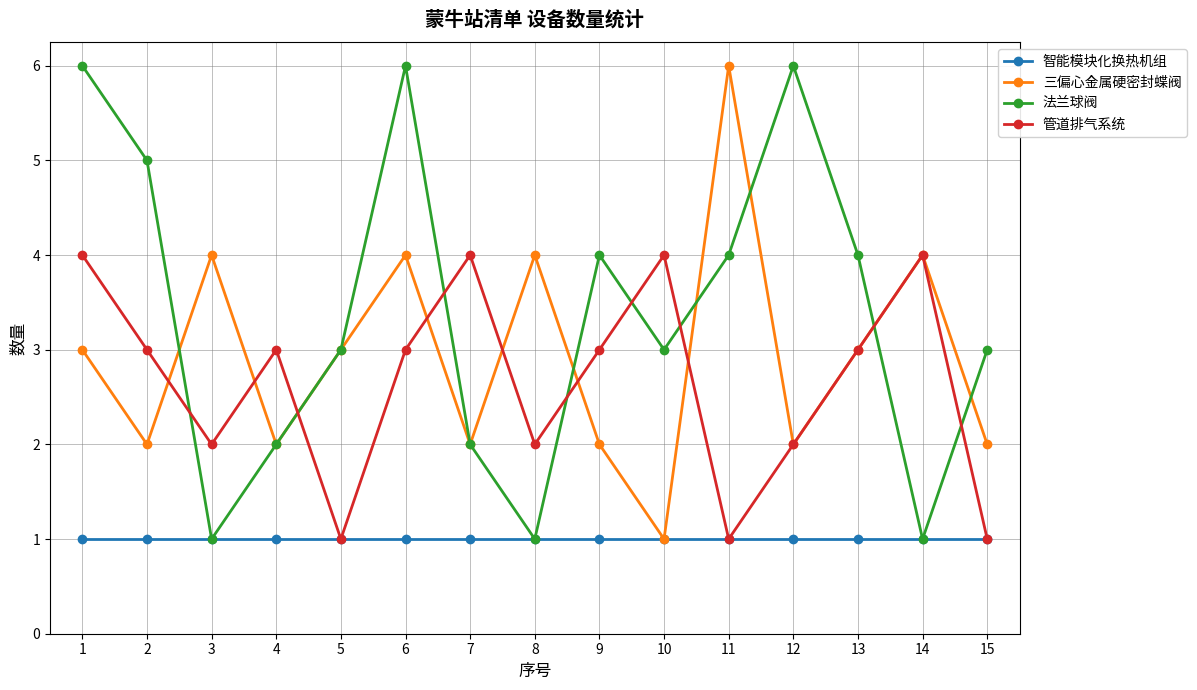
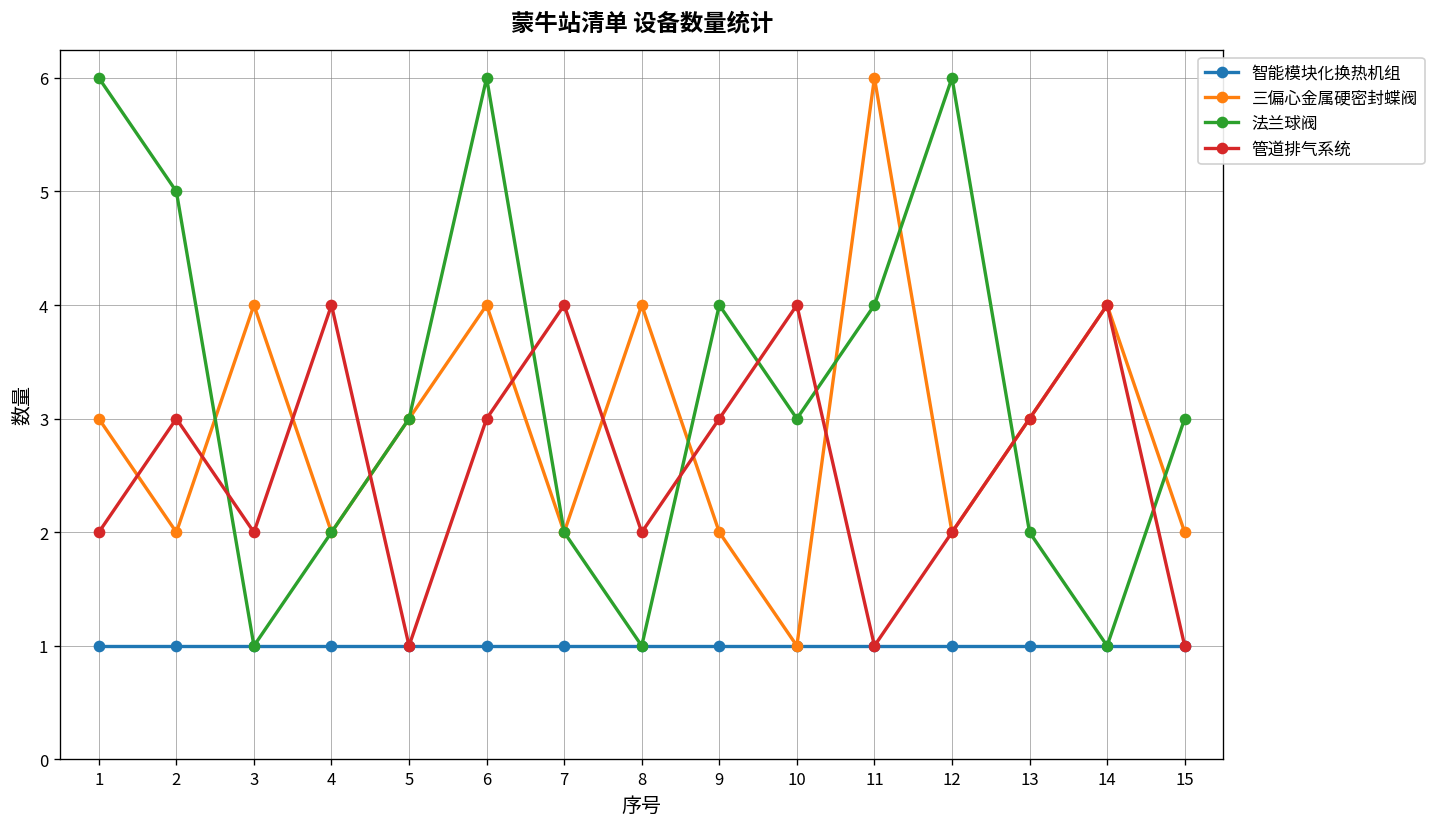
管道排气系统, 1: 4 -> 2
管道排气系统, 4: 3 -> 4
法兰球阀, 13: 4 -> 2
